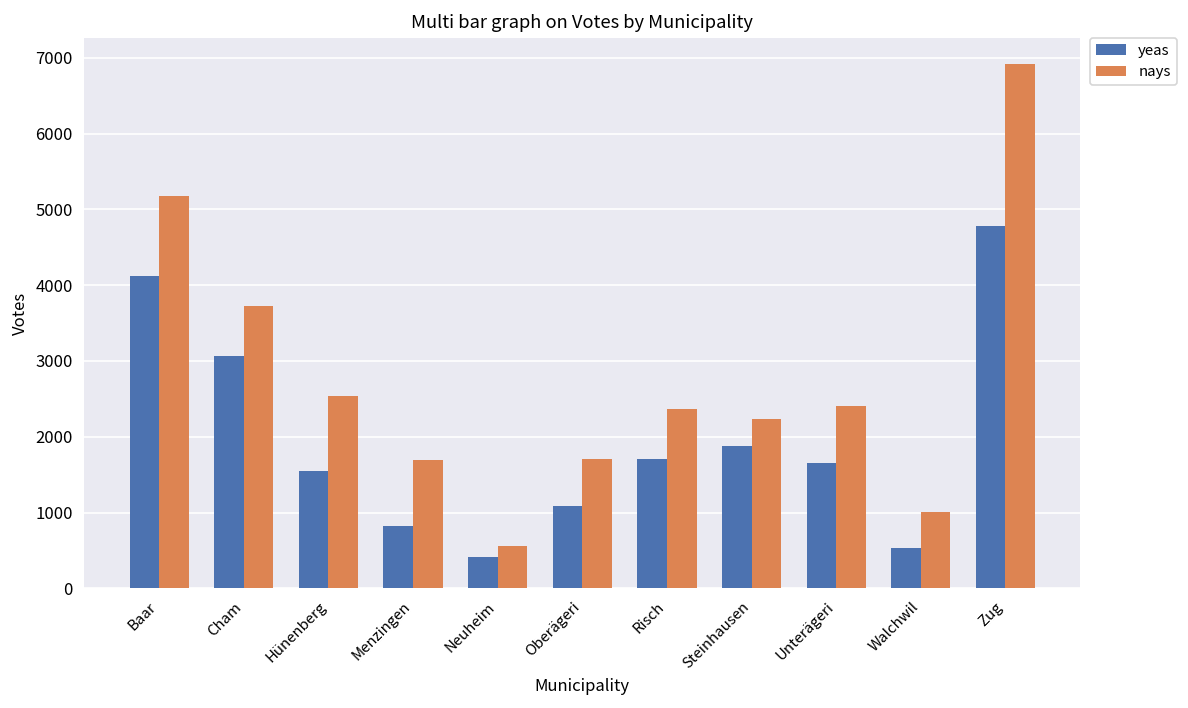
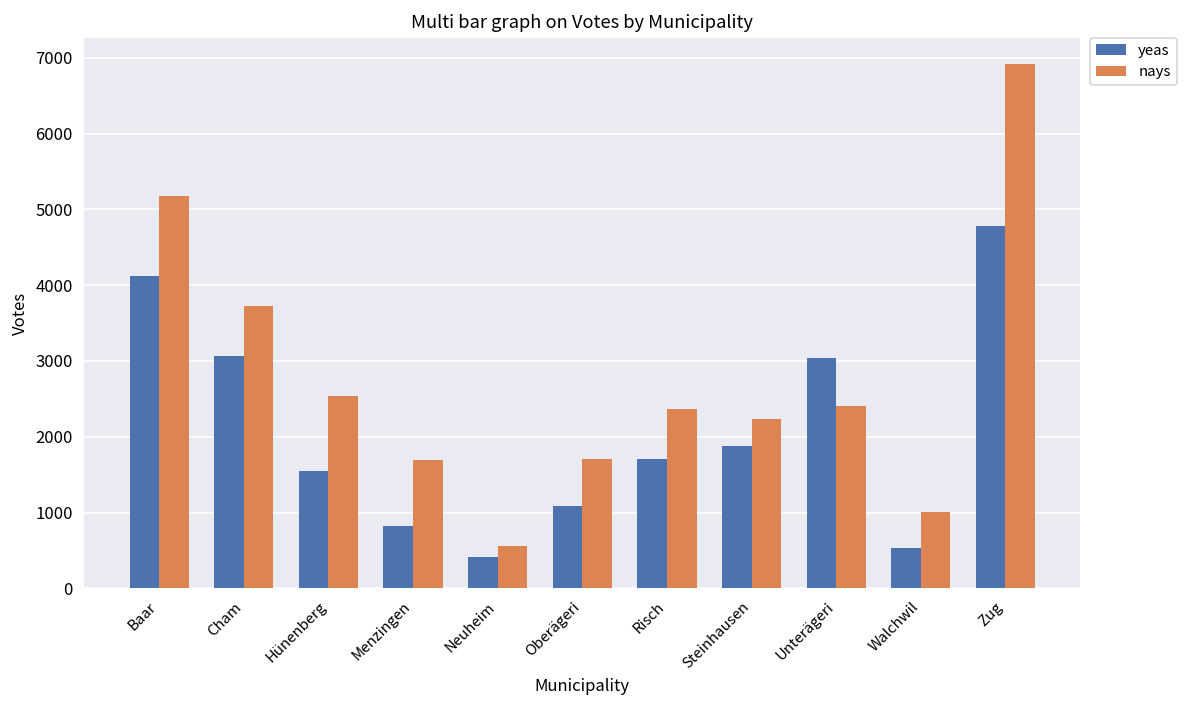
yeas, Unterägeri: 1700 -> 3000
